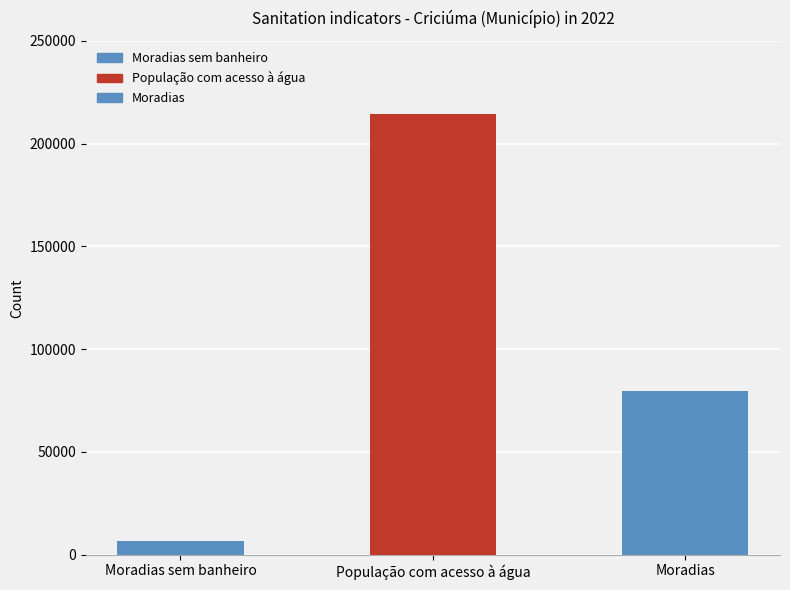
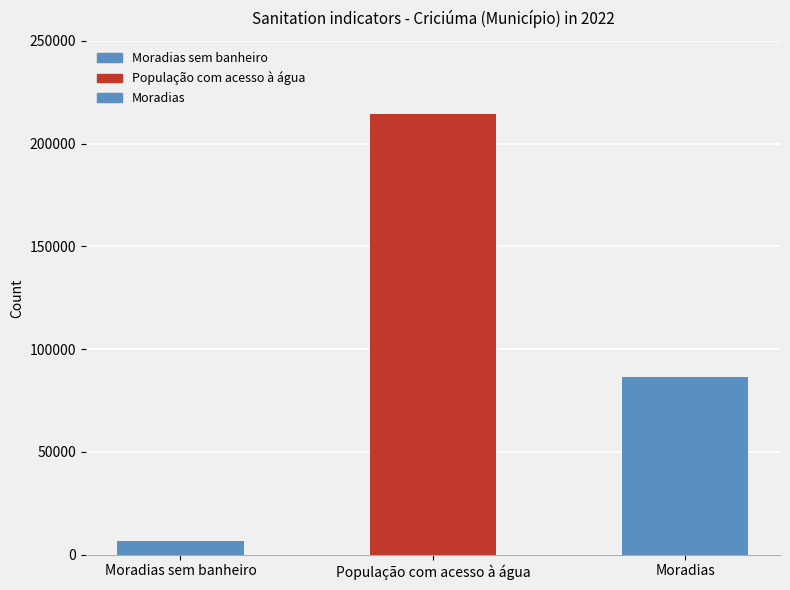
Moradias: 80000 -> 87000
